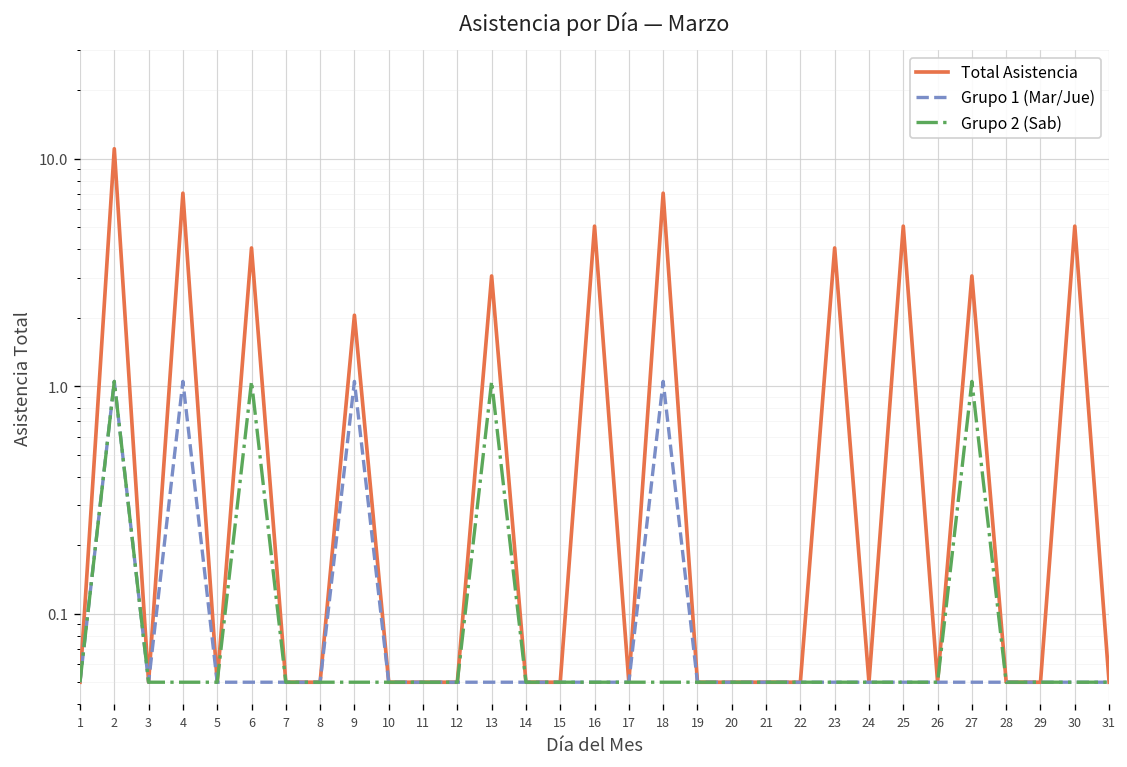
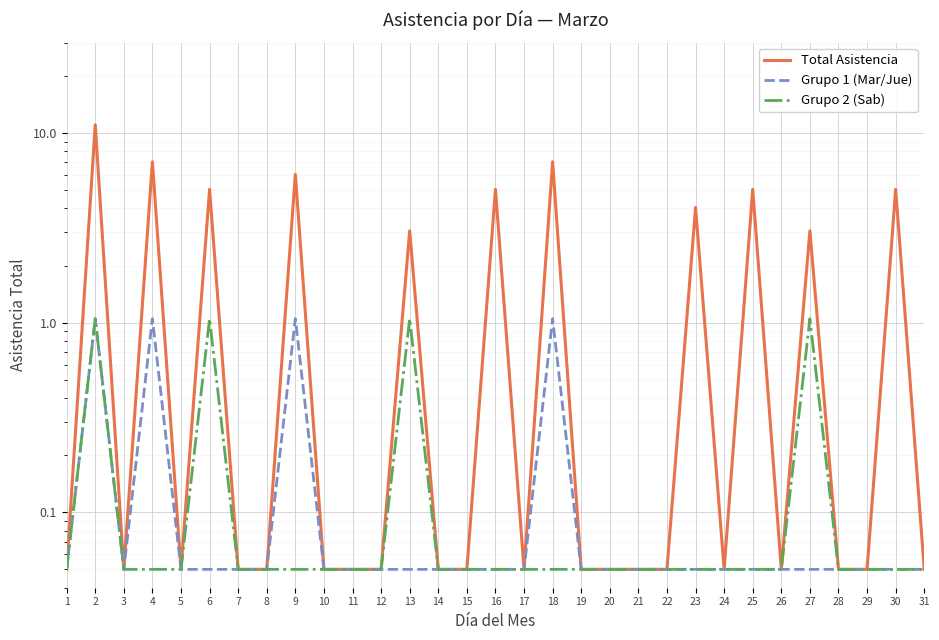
Total Asistencia, 6: 4.1 -> 5.1
Total Asistencia, 9: 2.1 -> 6.1
